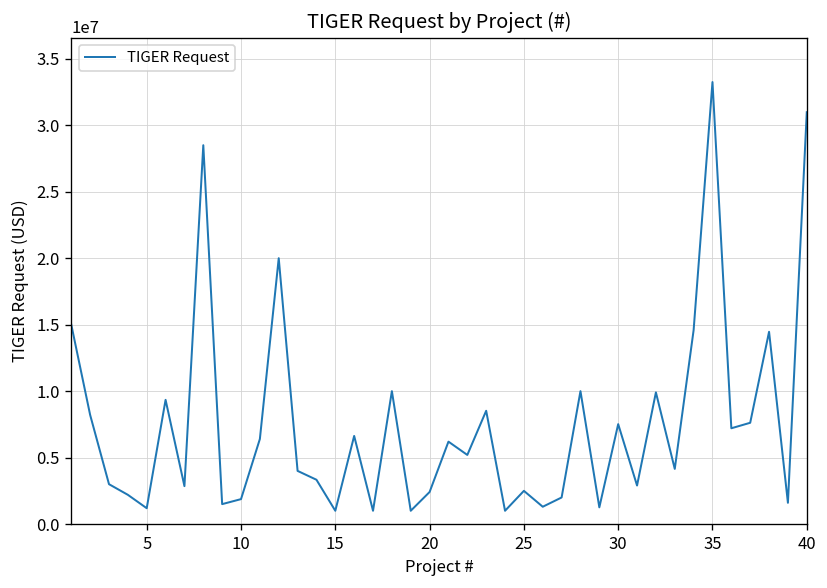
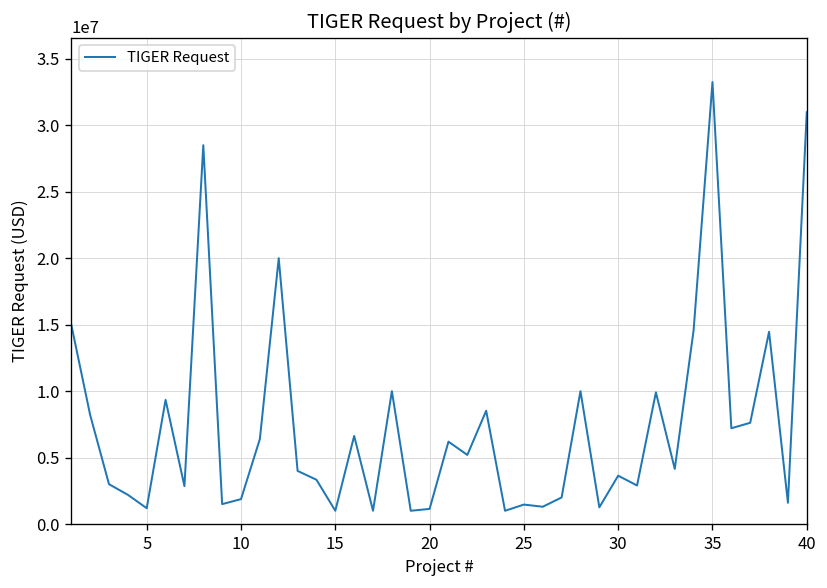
20: 2400000 -> 1100000
25: 2500000 -> 1500000
30: 7500000 -> 3600000
